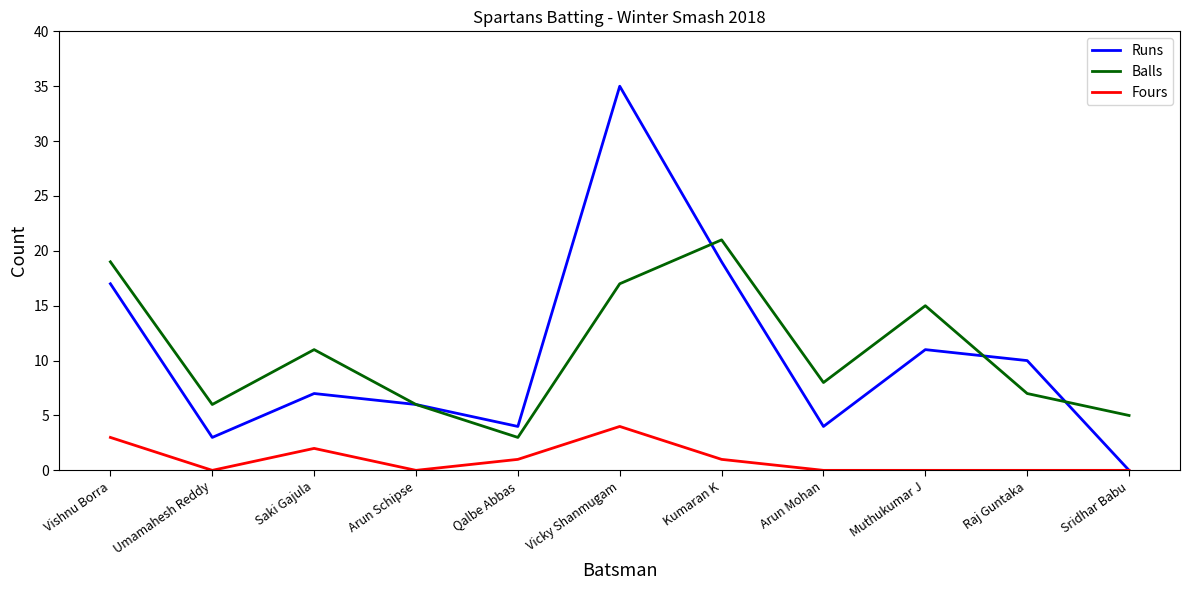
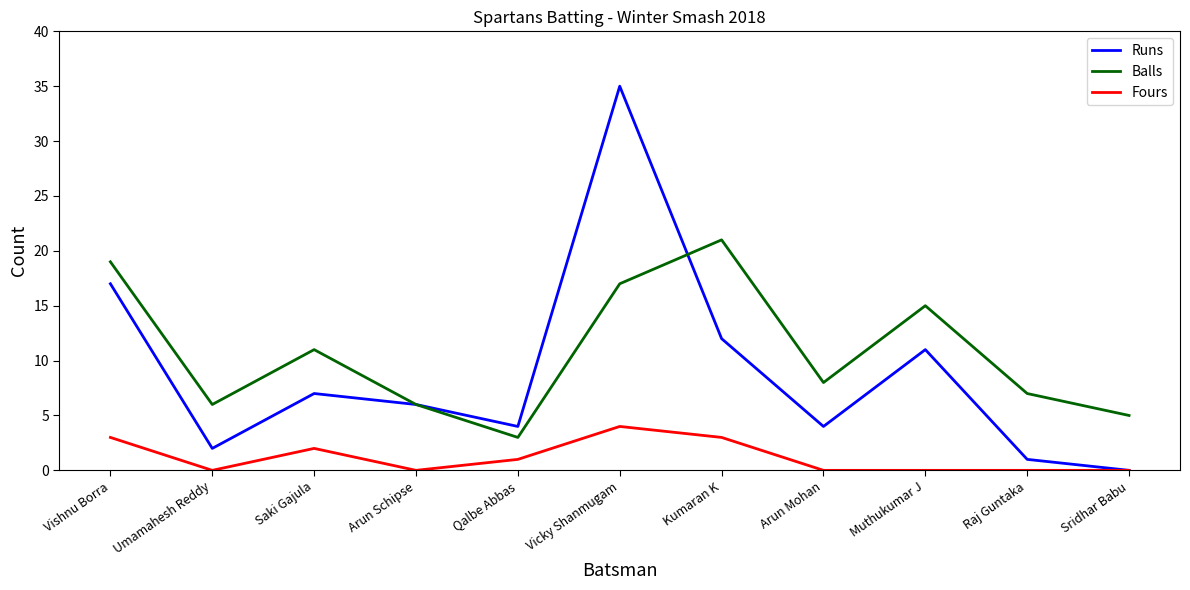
Runs, Umamahesh Reddy: 3 -> 2
Runs, Kumaran K: 19 -> 12
Fours, Kumaran K: 1 -> 3
Runs, Raj Guntaka: 10 -> 1
